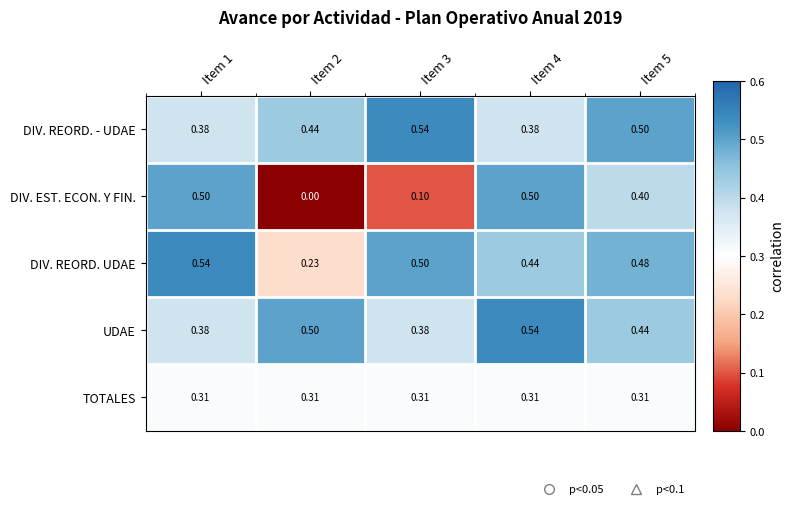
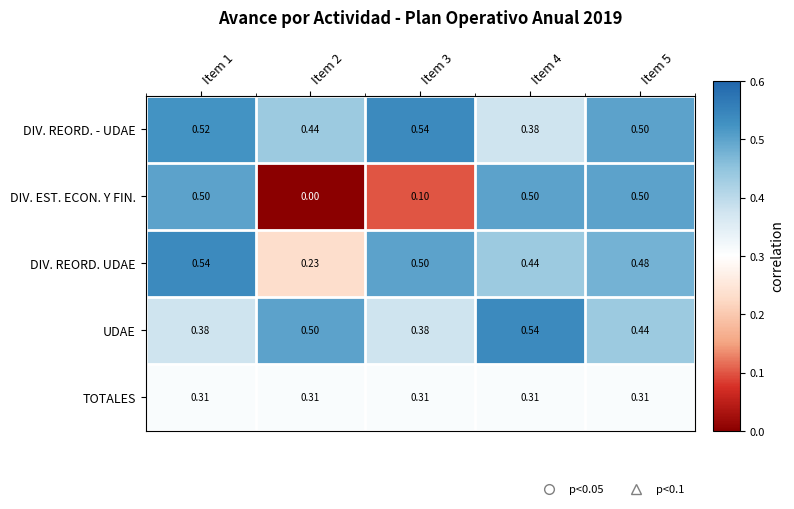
DIV. REORD. - UDAE, Item 1: 0.38 -> 0.52
DIV. EST. ECON. Y FIN., Item 5: 0.40 -> 0.50
